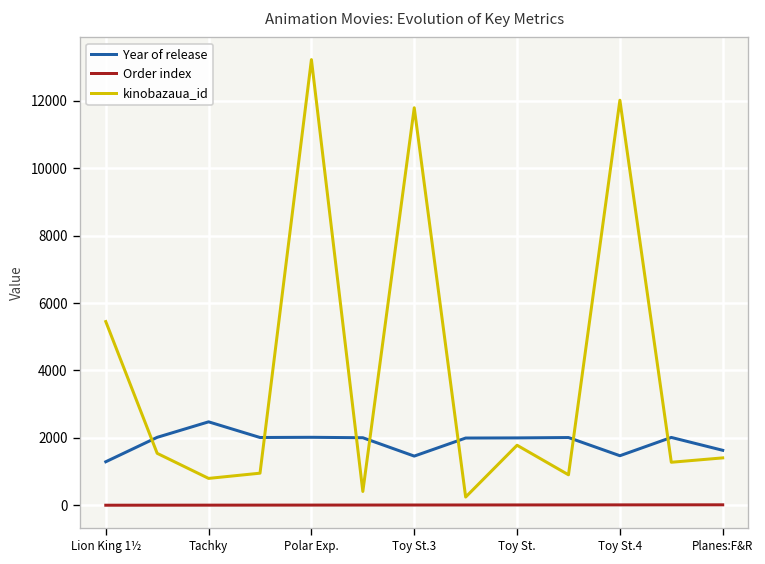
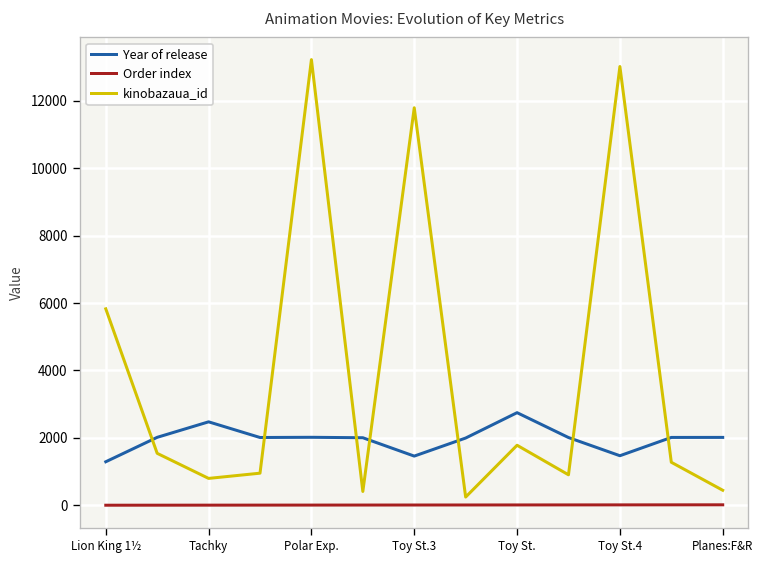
kinobazaua_id, Lion King 1½: 5500 -> 5800
Year of release, Toy St.: 2000 -> 2700
kinobazaua_id, Toy St.4: 12000 -> 13000
Year of release, Planes:F&R: 1600 -> 2000
kinobazaua_id, Planes:F&R: 1400 -> 400
